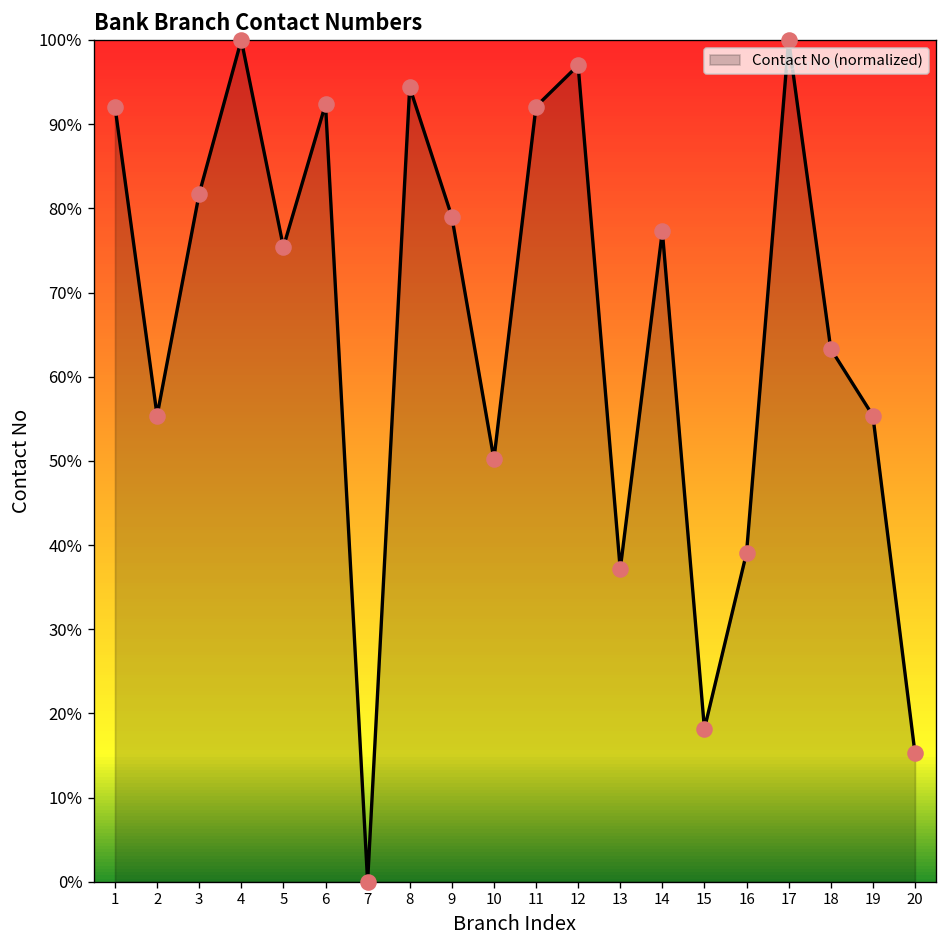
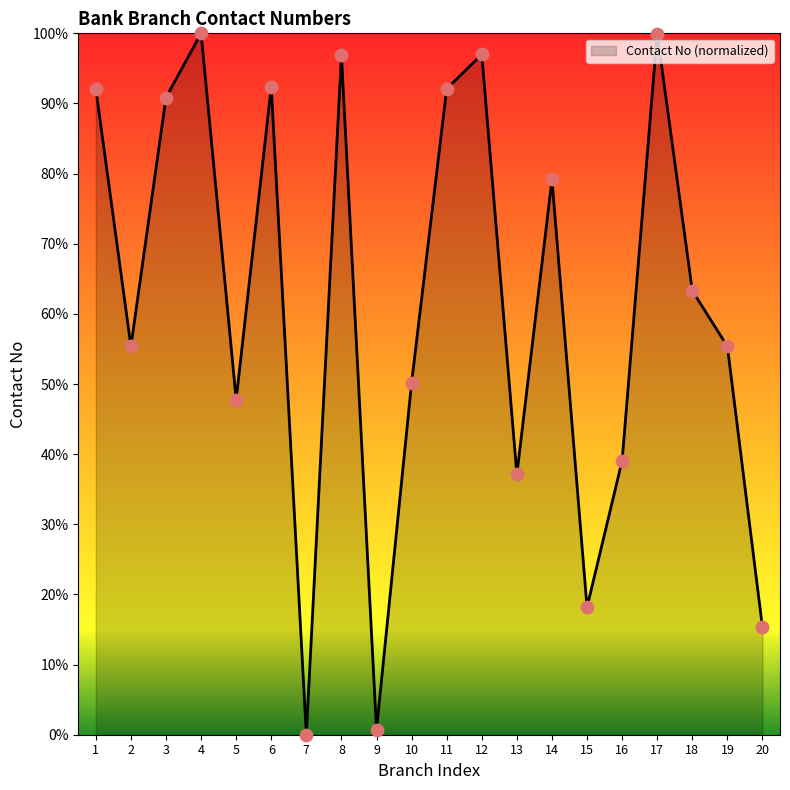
3: 82% -> 91%
5: 75% -> 48%
8: 94% -> 97%
9: 79% -> 1%
14: 77% -> 79%
